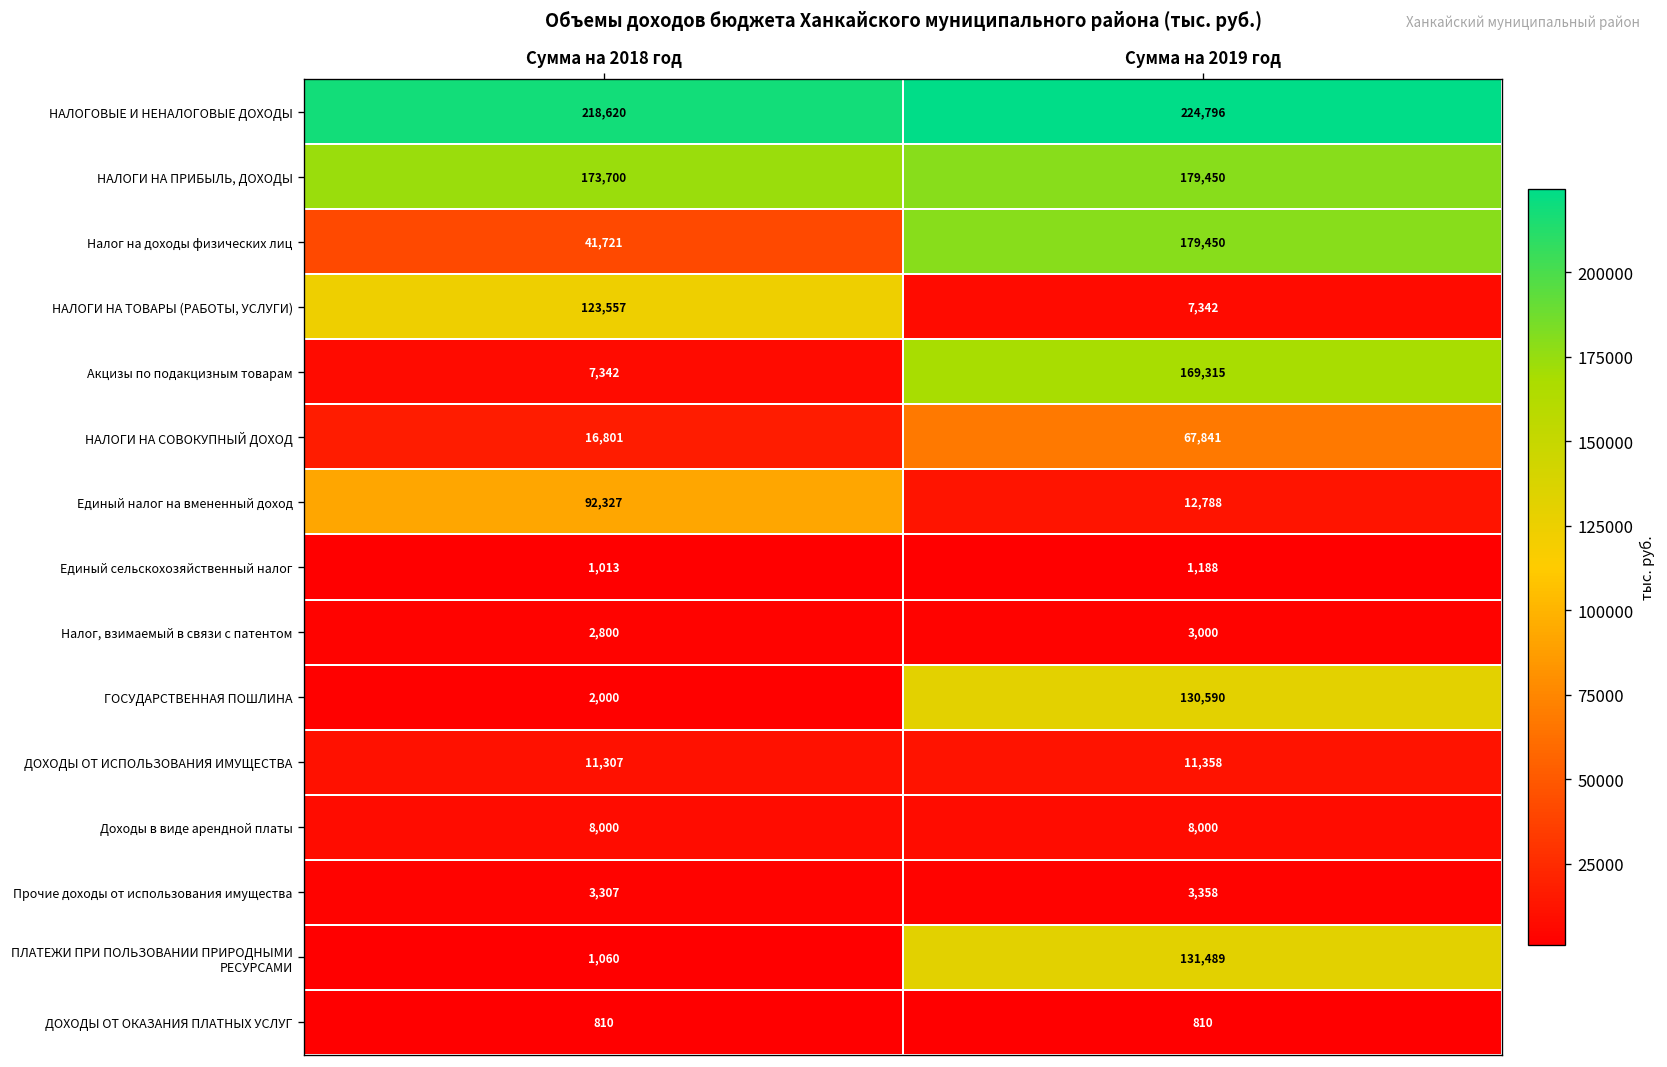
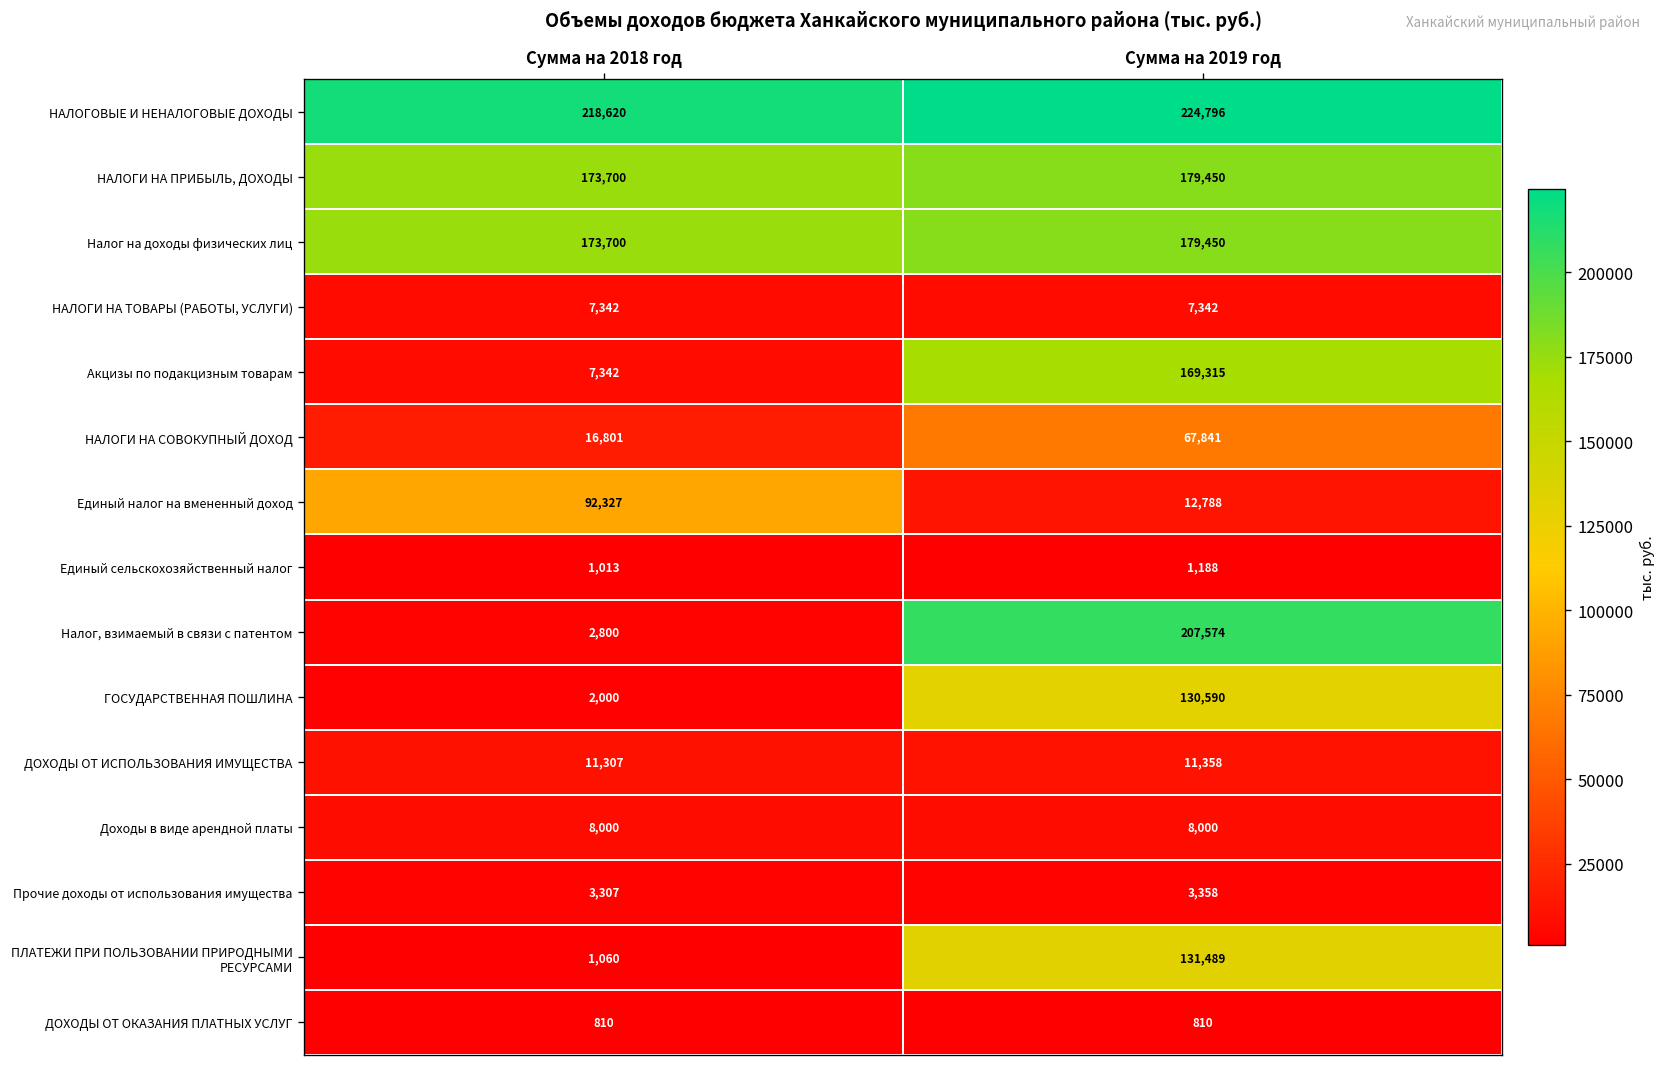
Налог на доходы физических лиц, Сумма на 2018 год: 41,721 -> 173,700
НАЛОГИ НА ТОВАРЫ (РАБОТЫ, УСЛУГИ), Сумма на 2018 год: 123,557 -> 7,342
Налог, взимаемый в связи с патентом, Сумма на 2019 год: 3,000 -> 207,574
